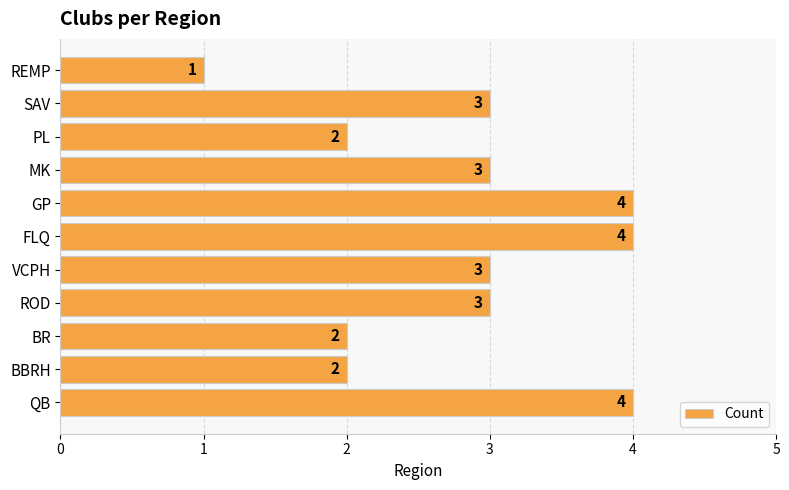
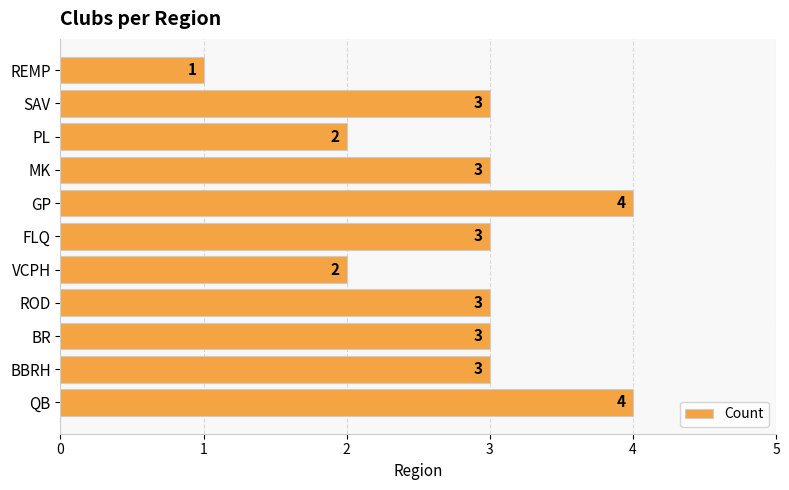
FLQ: 4 -> 3
VCPH: 3 -> 2
BR: 2 -> 3
BBRH: 2 -> 3
